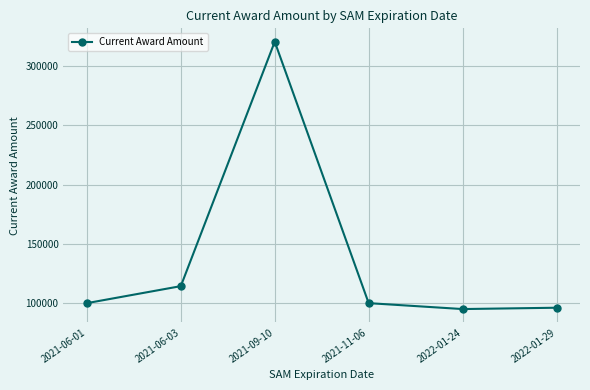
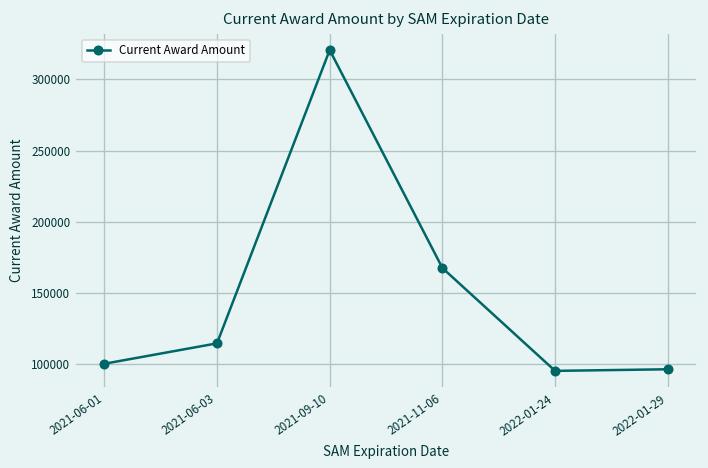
2021-11-06: 100000 -> 167000
